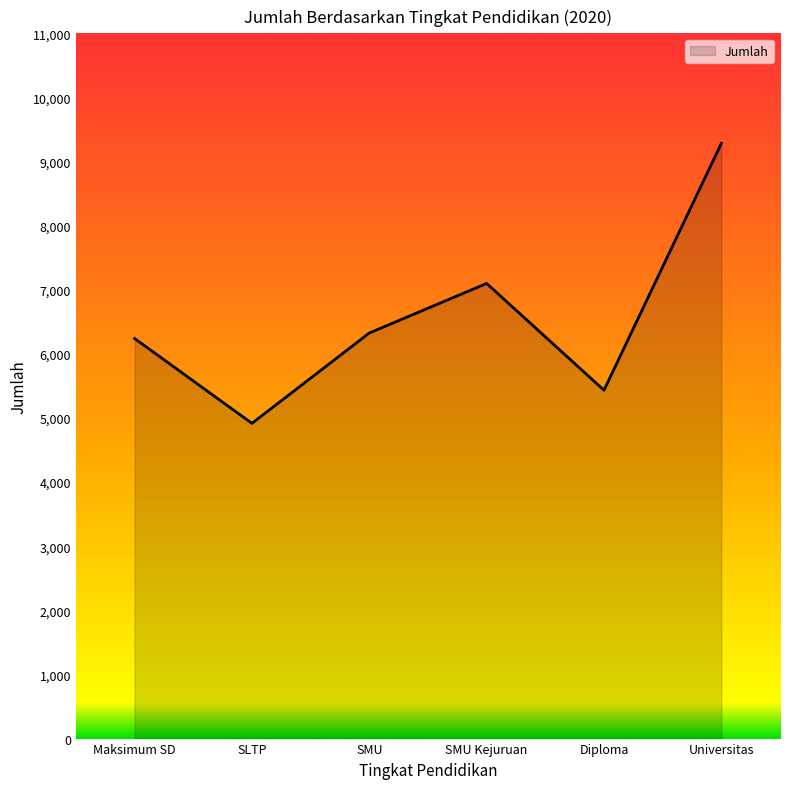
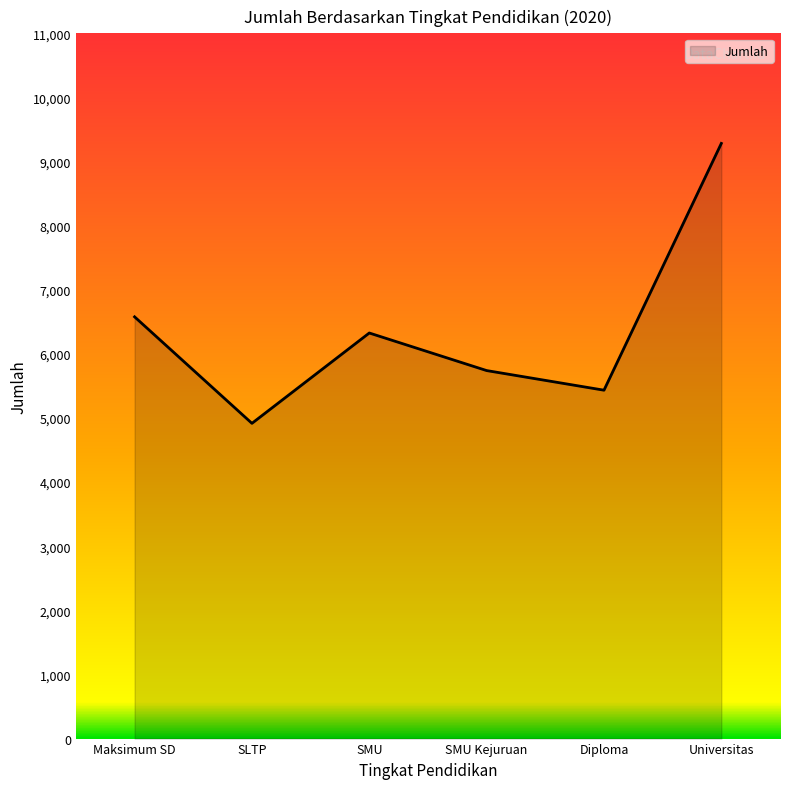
Maksimum SD: 6,200 -> 6,600
SMU Kejuruan: 7,100 -> 5,700
